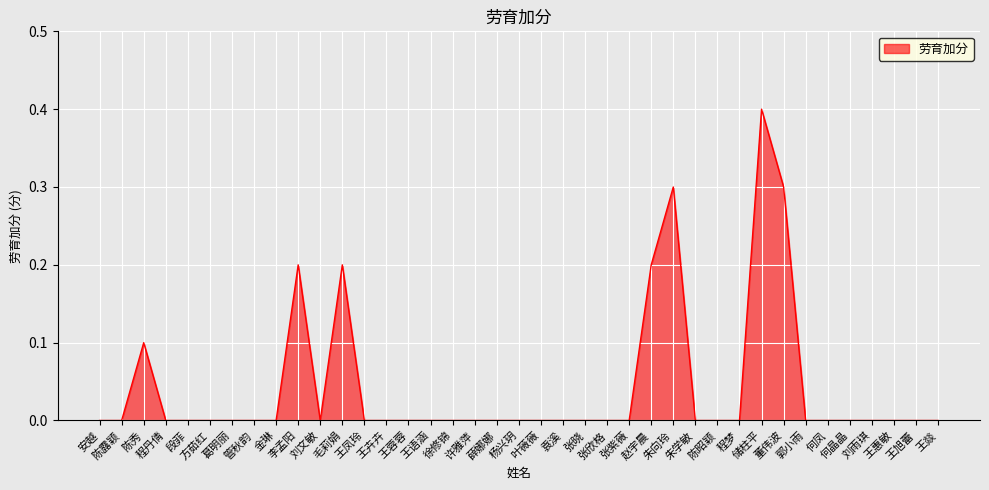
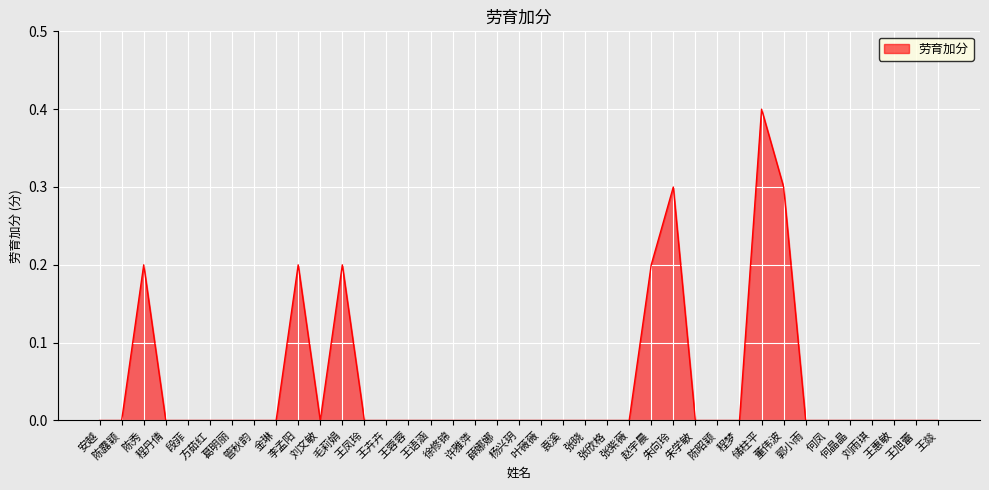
陈秀: 0.1 -> 0.2
